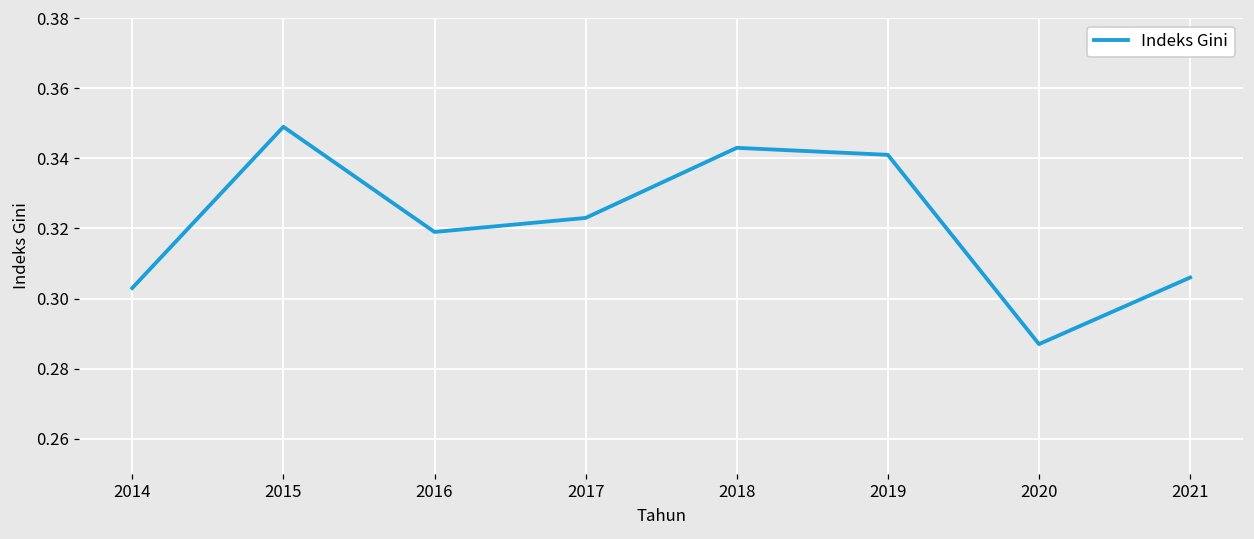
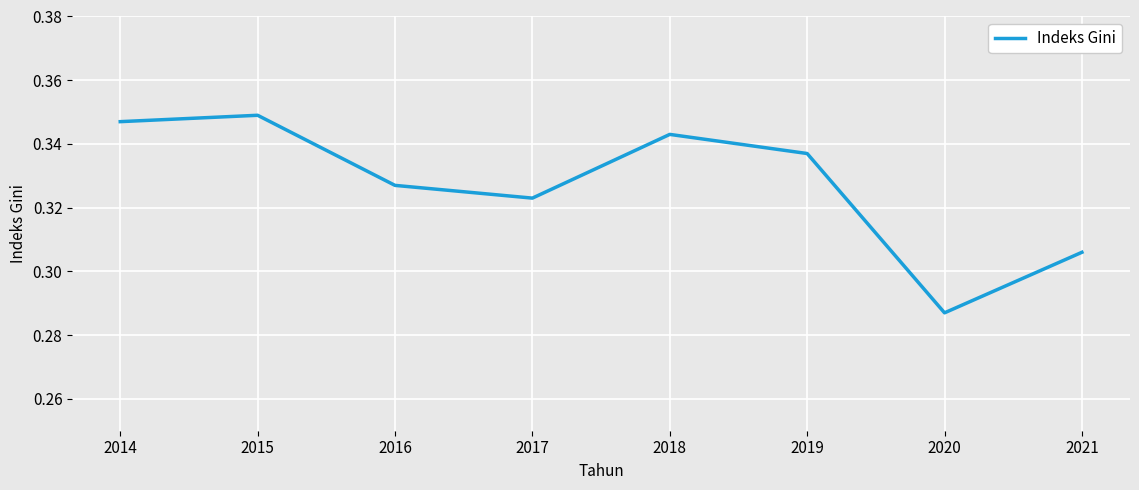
2014: 0.303 -> 0.347
2016: 0.319 -> 0.327
2019: 0.341 -> 0.337
